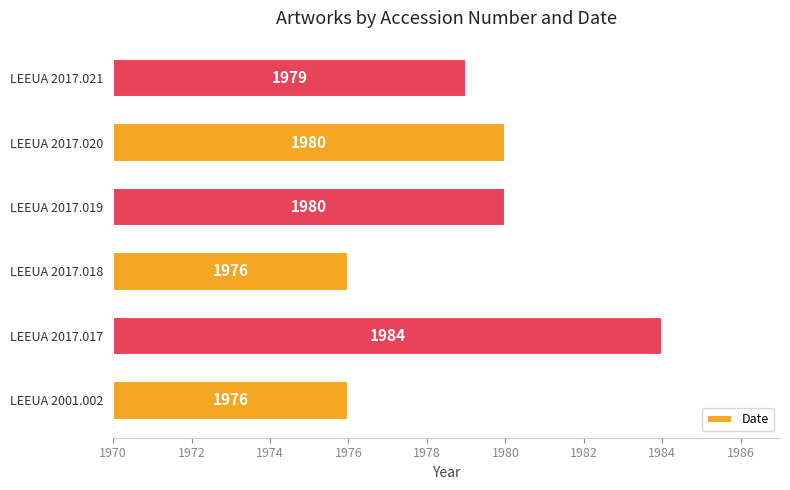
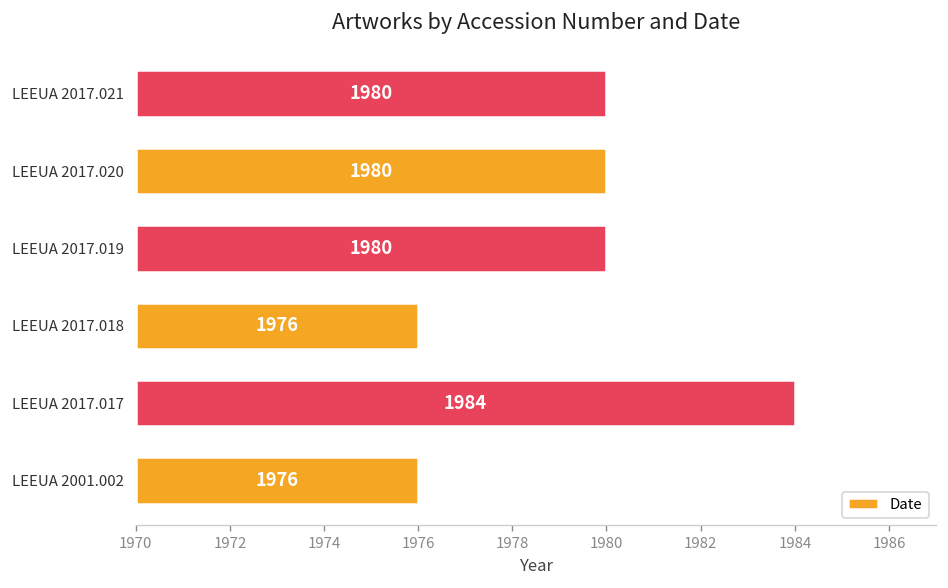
LEEUA 2017.021: 1979 -> 1980
